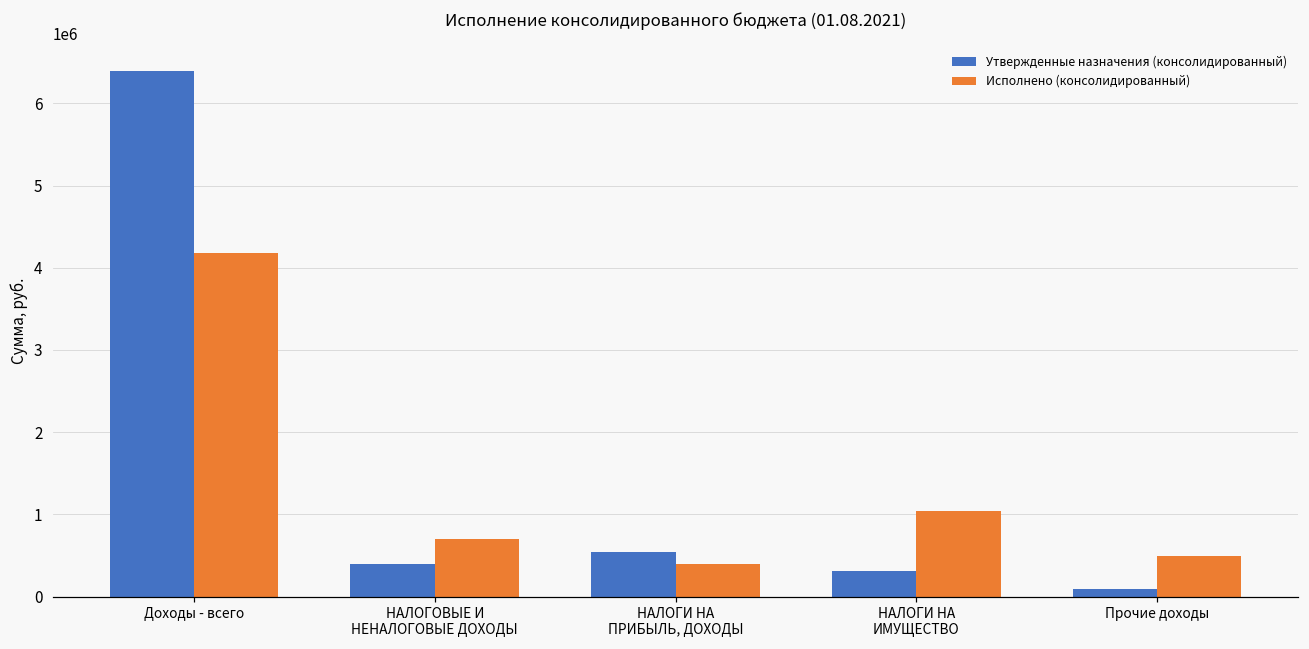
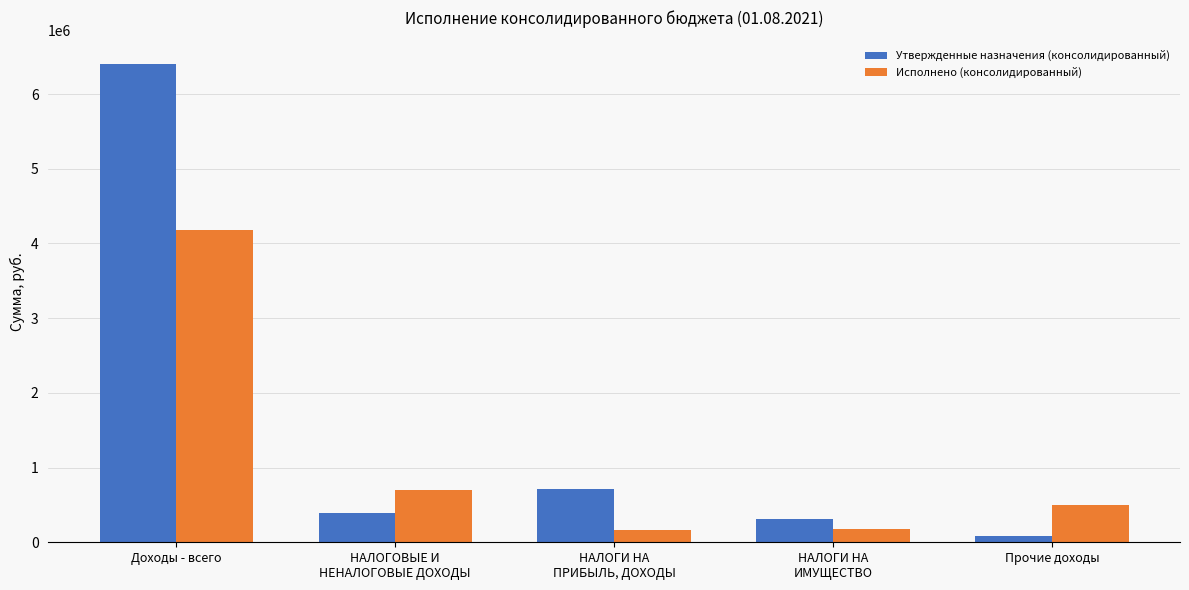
Утвержденные назначения (консолидированный), НАЛОГИ НА ПРИБЫЛЬ, ДОХОДЫ: 500000 -> 700000
Исполнено (консолидированный), НАЛОГИ НА ПРИБЫЛЬ, ДОХОДЫ: 400000 -> 200000
Исполнено (консолидированный), НАЛОГИ НА ИМУЩЕСТВО: 1000000 -> 200000
